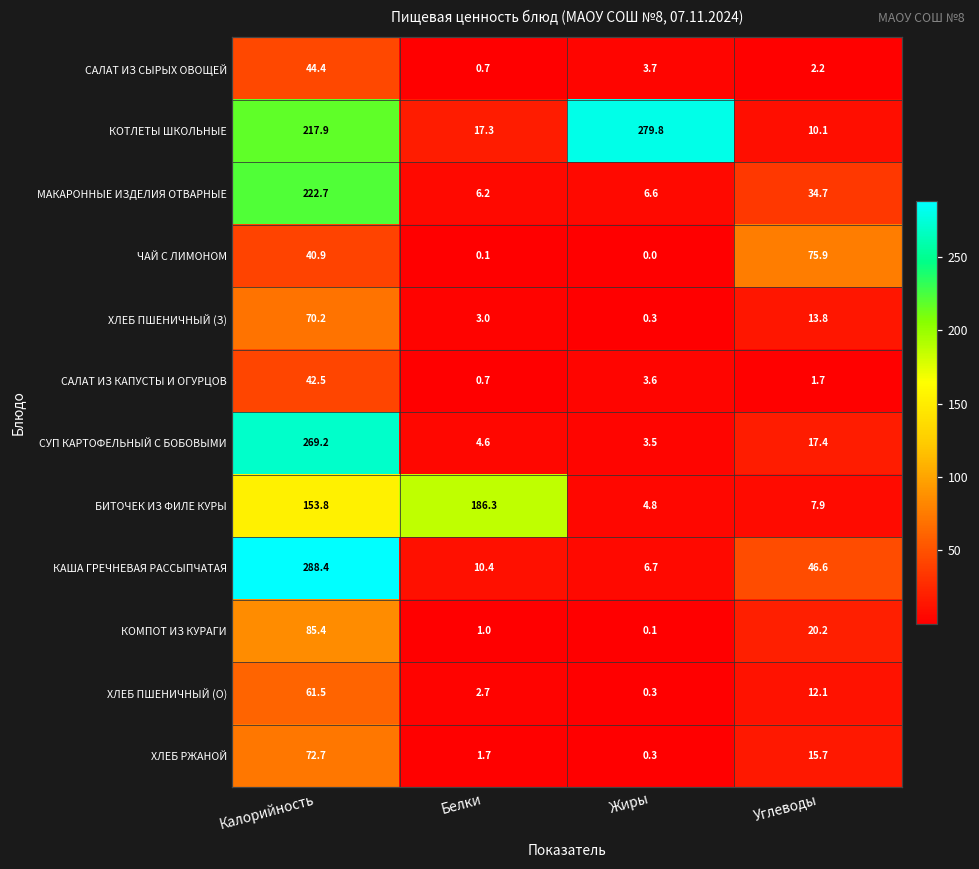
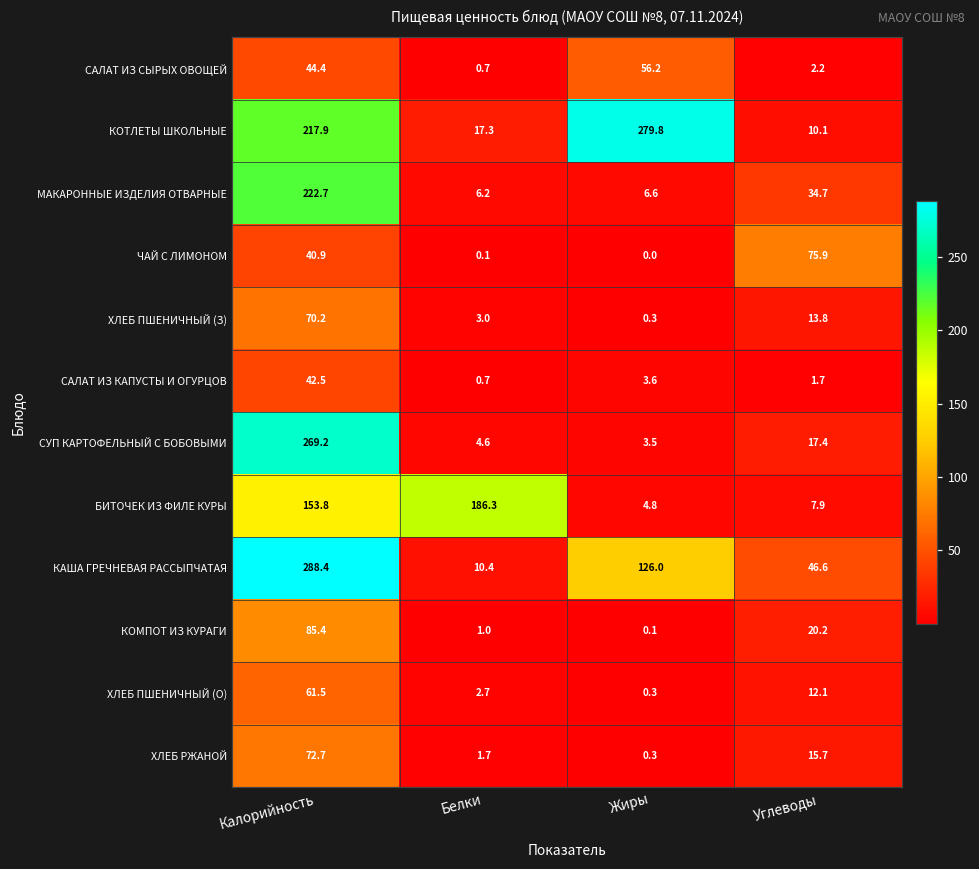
САЛАТ ИЗ СЫРЫХ ОВОЩЕЙ, Жиры: 3.7 -> 56.2
КАША ГРЕЧНЕВАЯ РАССЫПЧАТАЯ, Жиры: 6.7 -> 126.0
